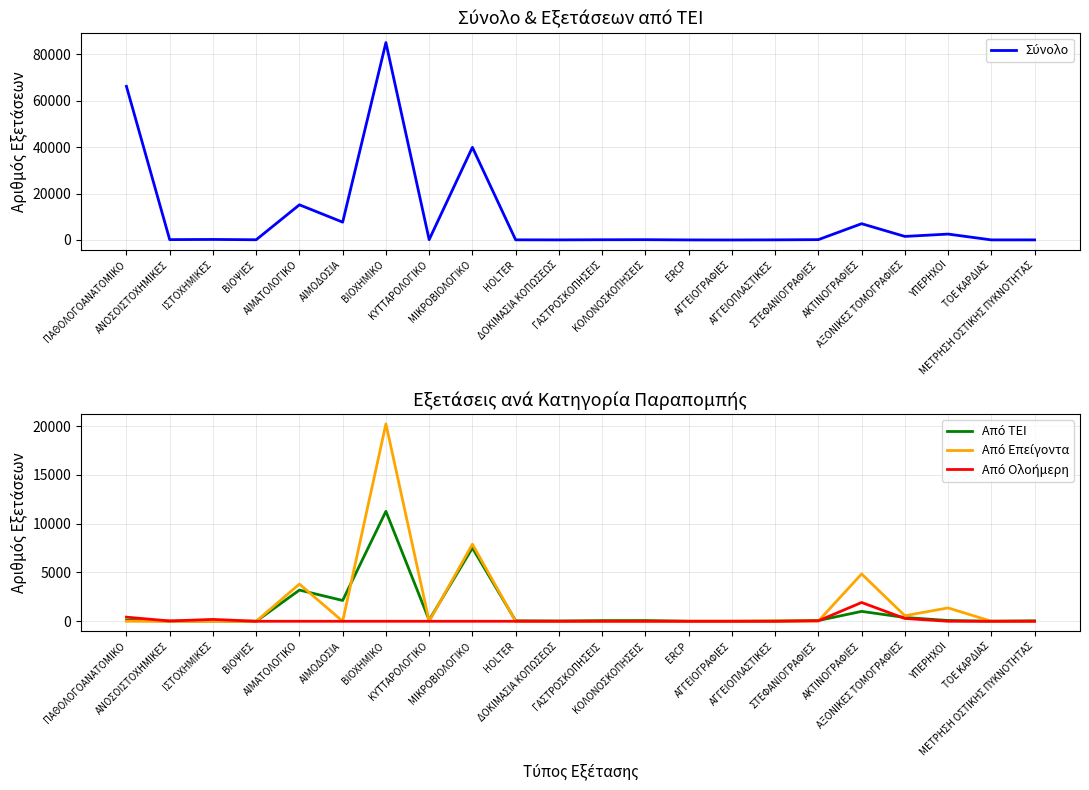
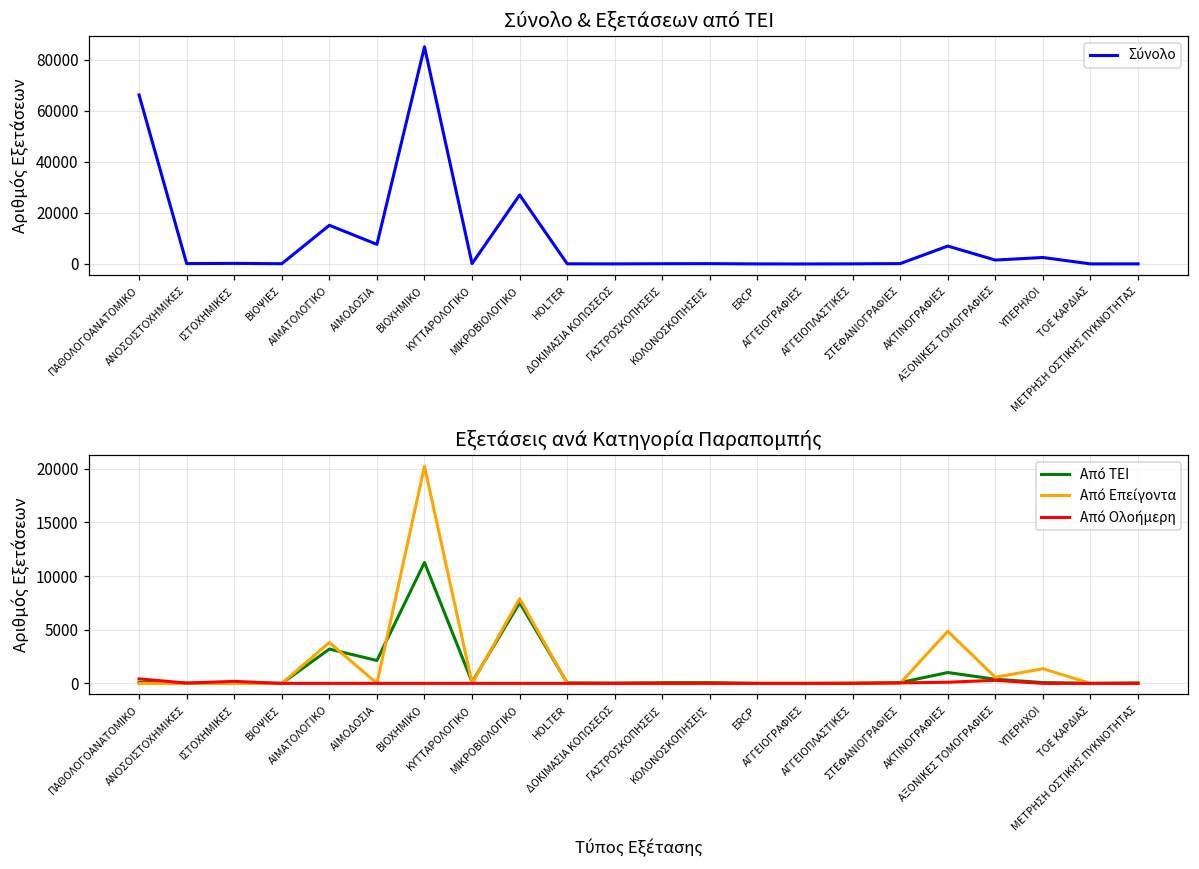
Σύνολο & Εξετάσεων από ΤΕΙ, ΜΙΚΡΟΒΙΟΛΟΓΙΚΟ: 40000 -> 27000
Εξετάσεις ανά Κατηγορία Παραπομπής, Από Ολοήμερη, ΑΚΤΙΝΟΓΡΑΦΙΕΣ: 2000 -> 0
